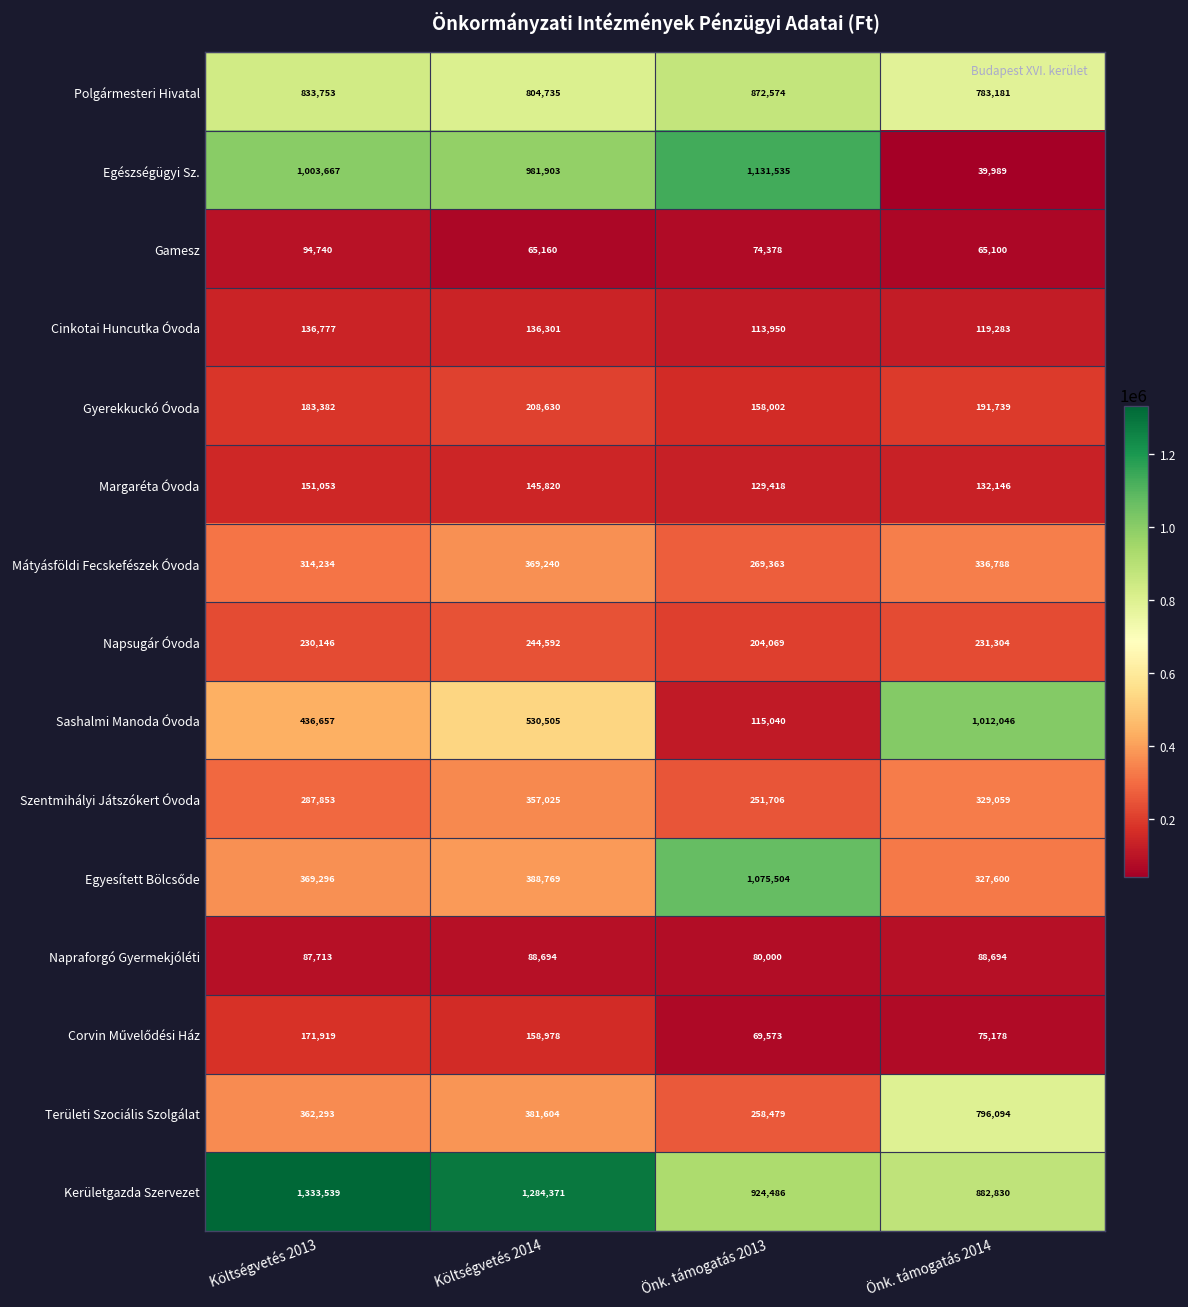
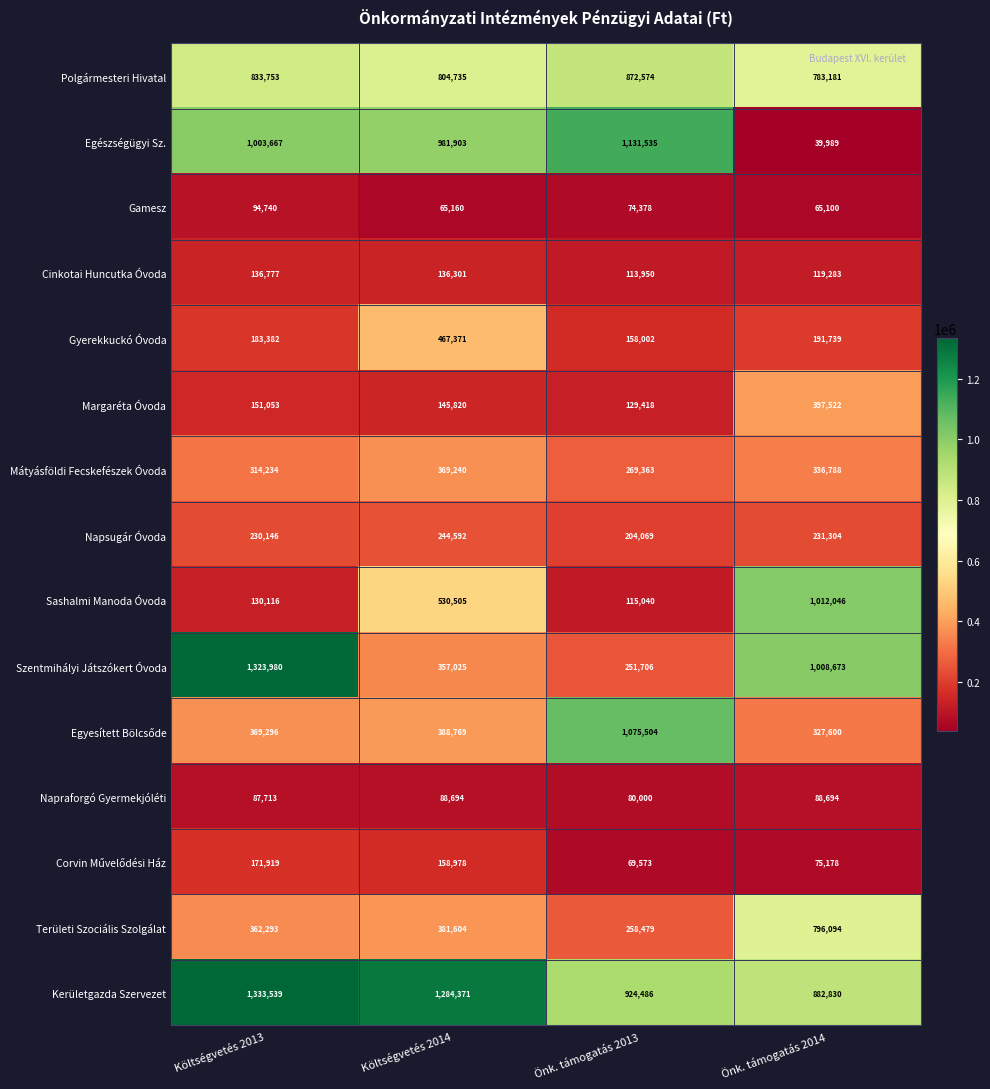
Gyerekkuckó Óvoda, Költségvetés 2014: 208,630 -> 467,371
Margaréta Óvoda, Önk. támogatás 2014: 132,146 -> 397,522
Sashalmi Manoda Óvoda, Költségvetés 2013: 436,657 -> 130,116
Szentmihályi Játszókert Óvoda, Költségvetés 2013: 287,853 -> 1,323,980
Szentmihályi Játszókert Óvoda, Önk. támogatás 2014: 329,059 -> 1,008,673
